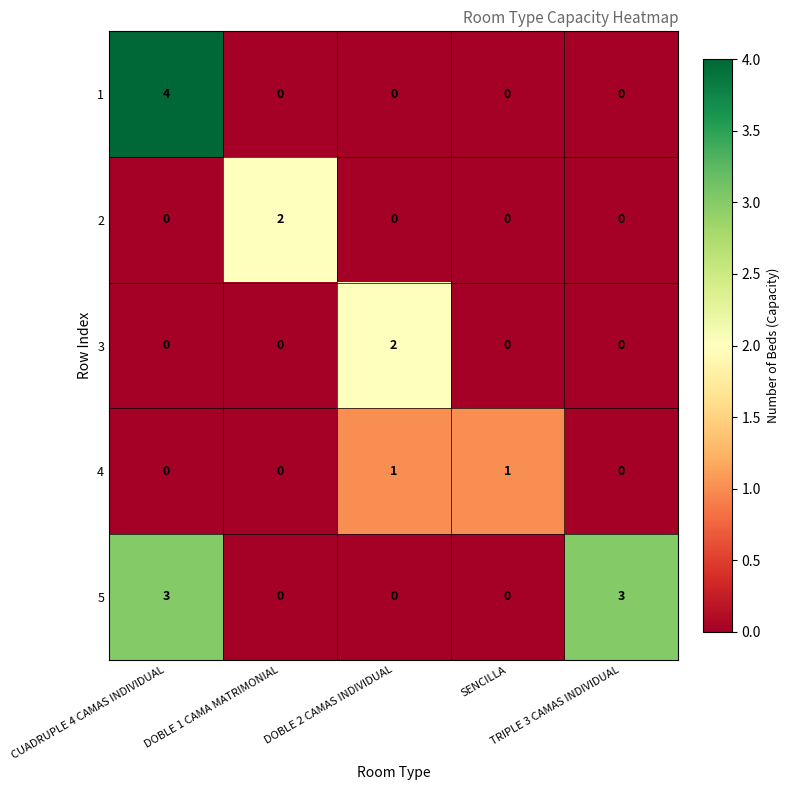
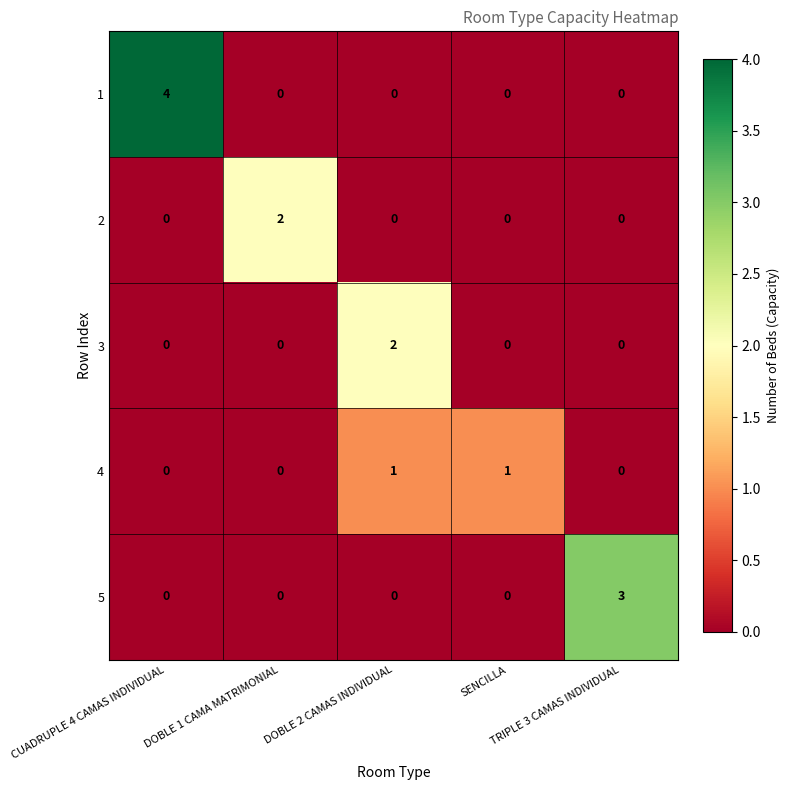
5, CUADRUPLE 4 CAMAS INDIVIDUAL: 3 -> 0
